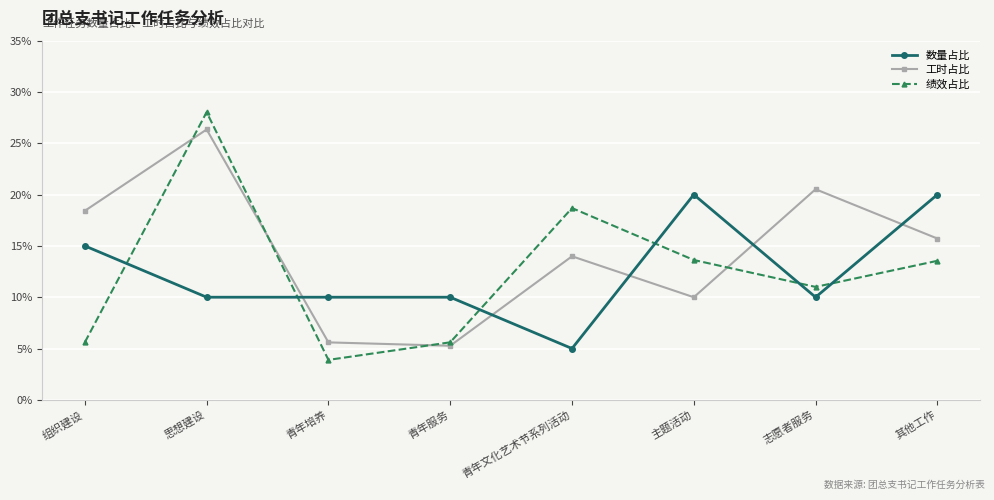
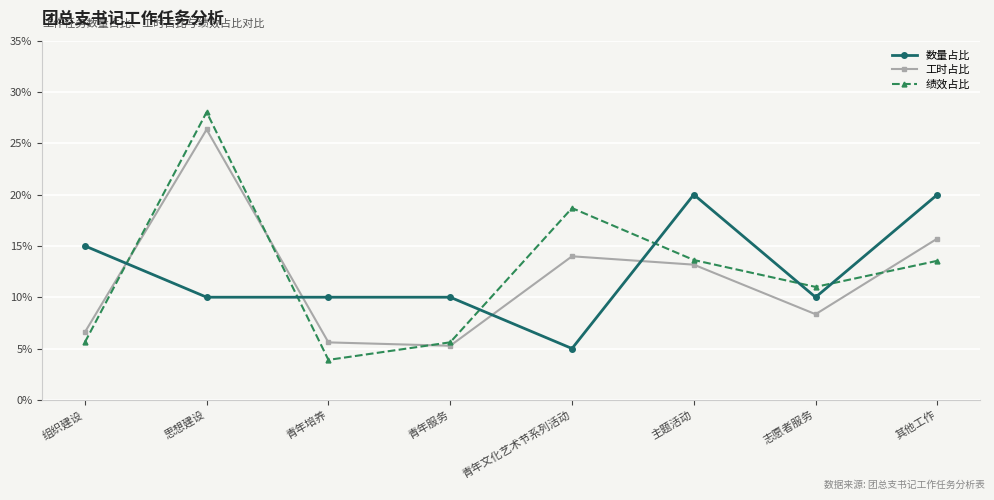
工时占比, 组织建设: 18.4% -> 6.6%
工时占比, 主题活动: 10.0% -> 13.2%
工时占比, 志愿者服务: 20.5% -> 8.3%
